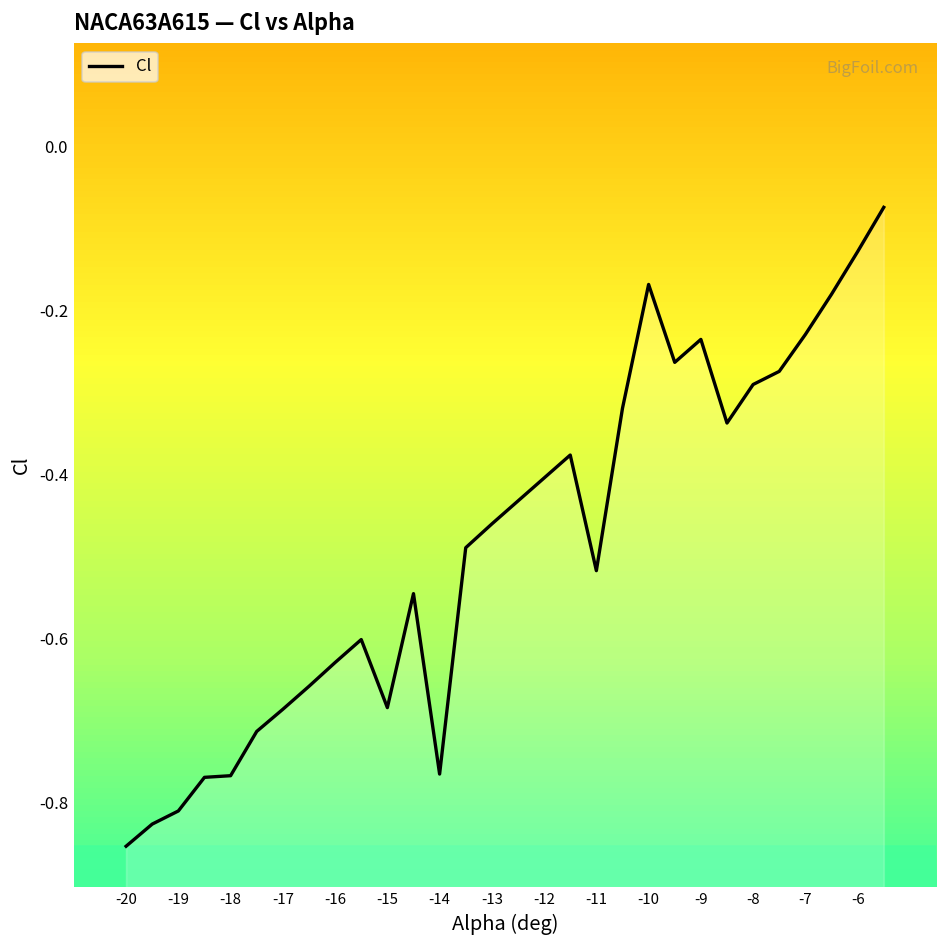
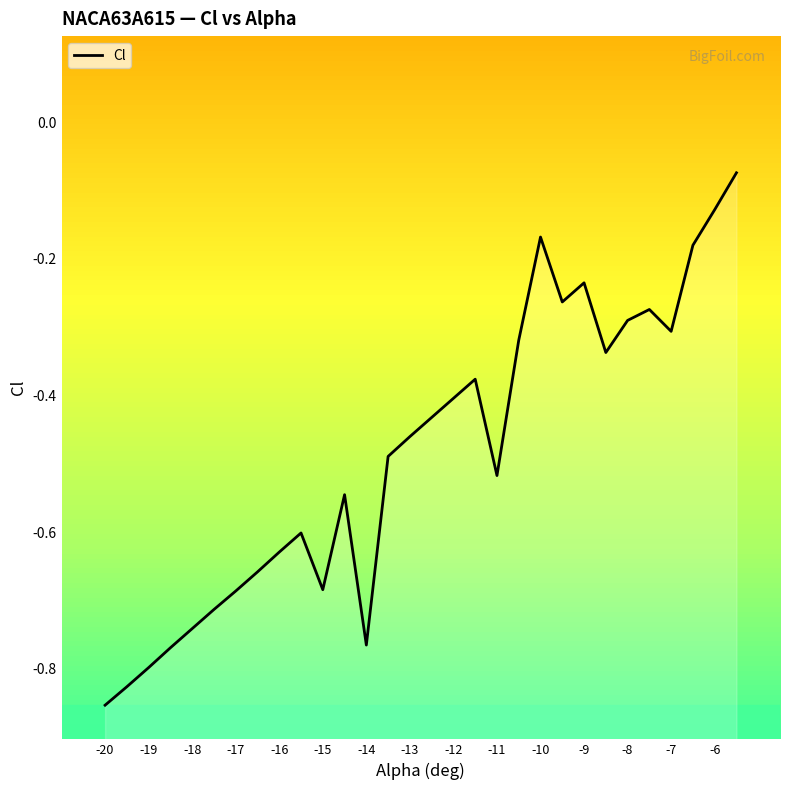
-19: -0.81 -> -0.80
-18: -0.77 -> -0.74
-7: -0.23 -> -0.31
